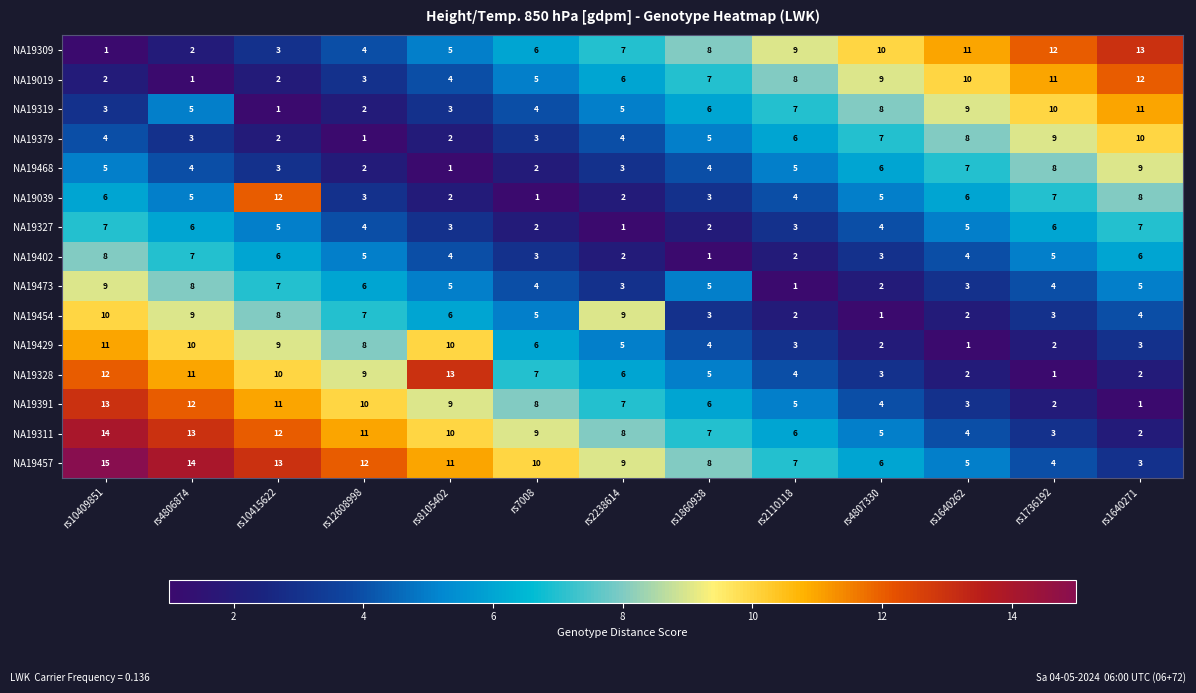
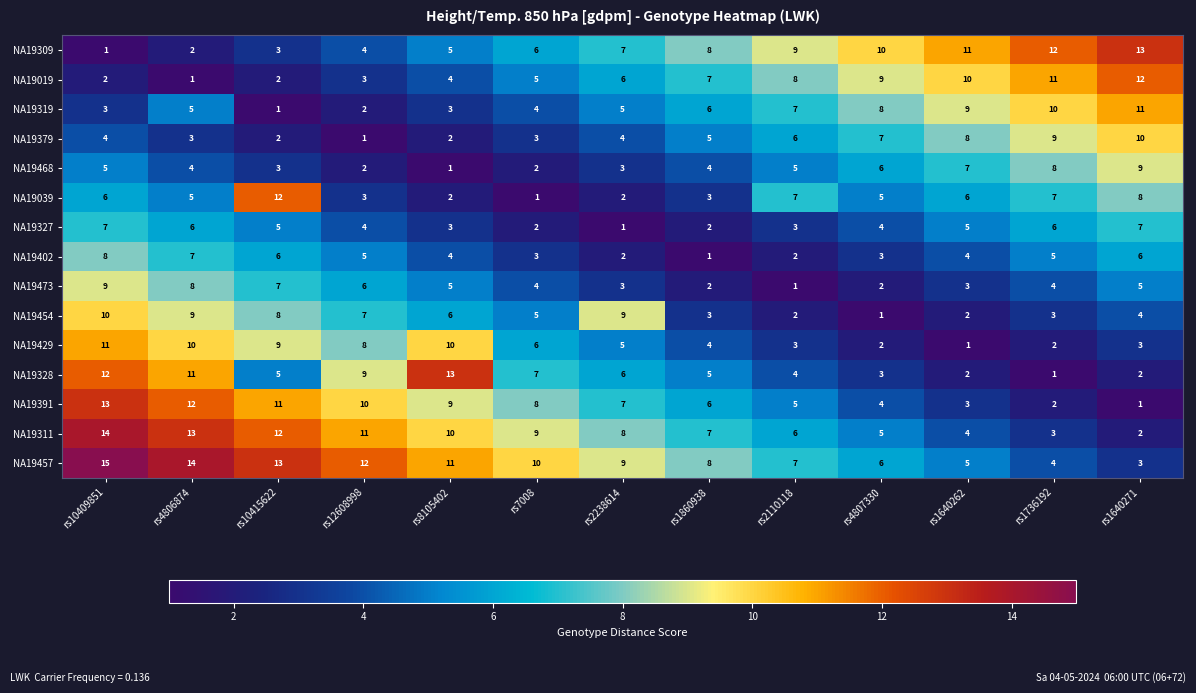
NA19039, rs2110118: 4 -> 7
NA19473, rs1860938: 5 -> 2
NA19328, rs10415622: 10 -> 5
